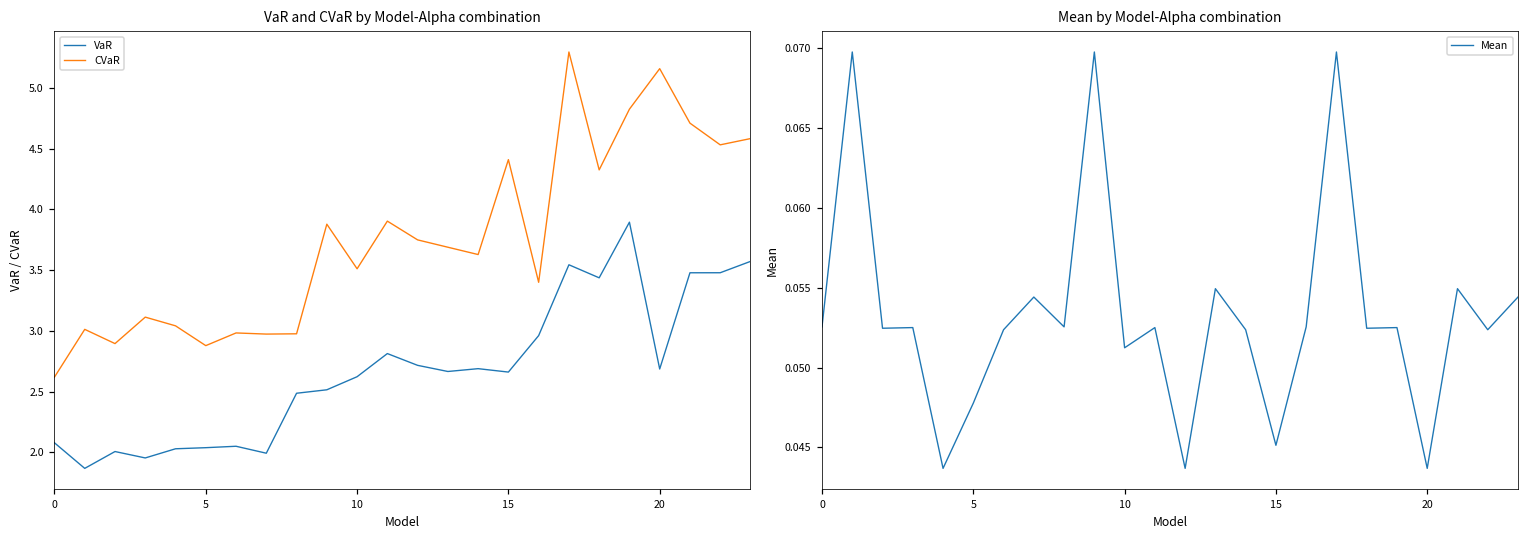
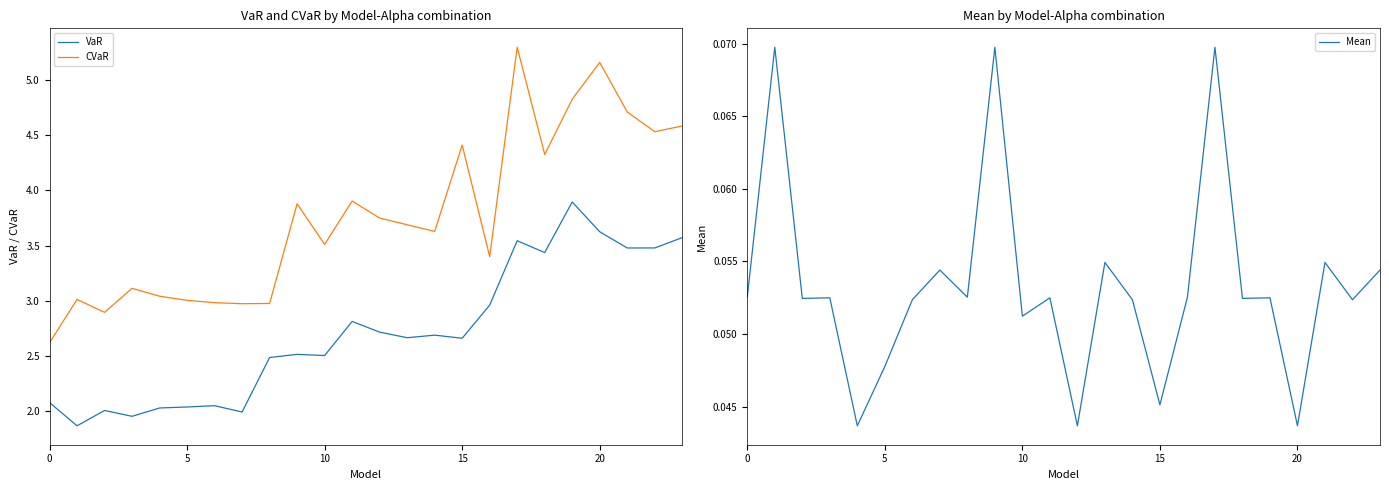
VaR and CVaR by Model-Alpha combination, CVaR, 5: 2.88 -> 3.00
VaR and CVaR by Model-Alpha combination, VaR, 10: 2.62 -> 2.50
VaR and CVaR by Model-Alpha combination, VaR, 20: 2.69 -> 3.63
